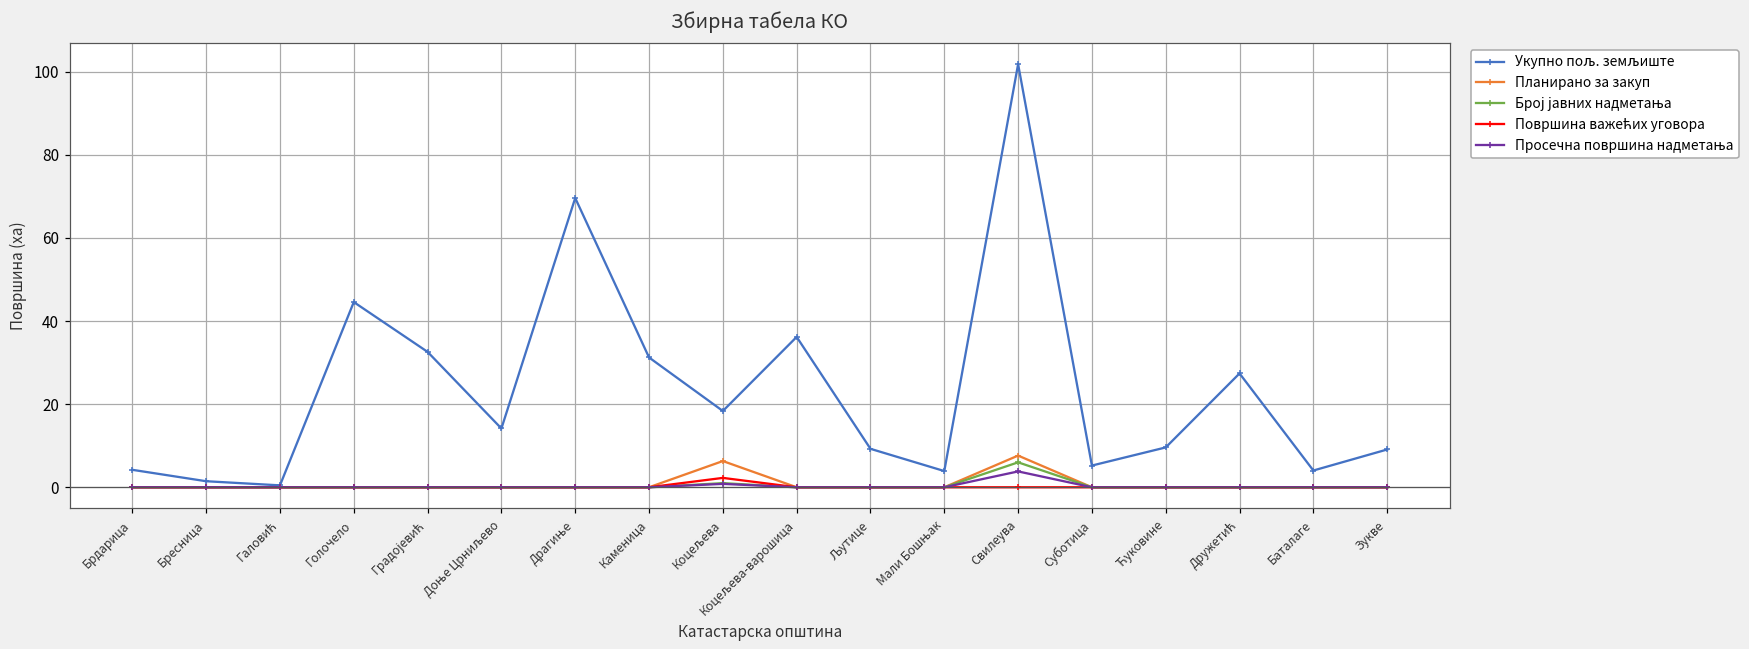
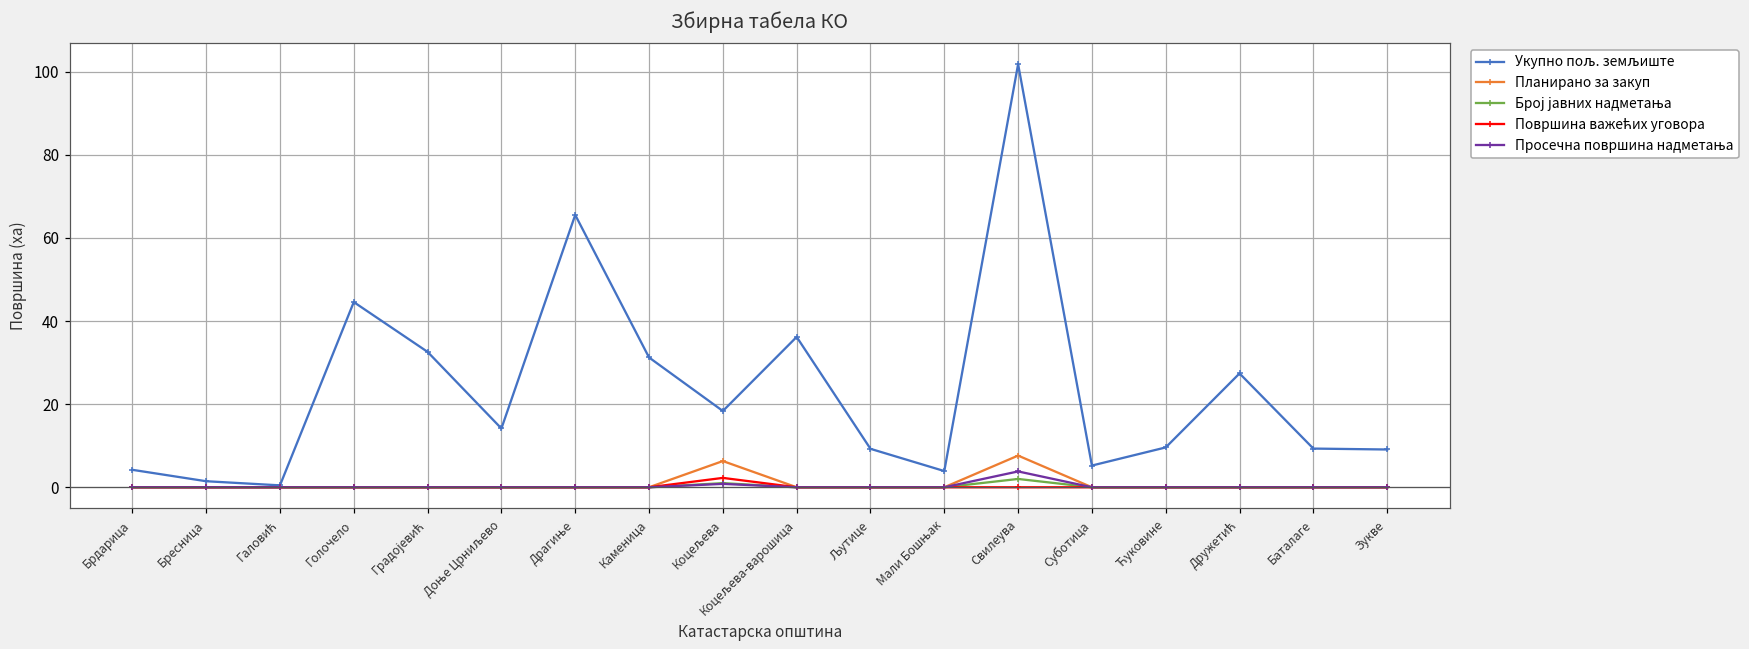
Укупно пољ. земљиште, Драгиње: 70 -> 66
Број јавних надметања, Свилеува: 6 -> 2
Укупно пољ. земљиште, Баталаге: 4 -> 9
